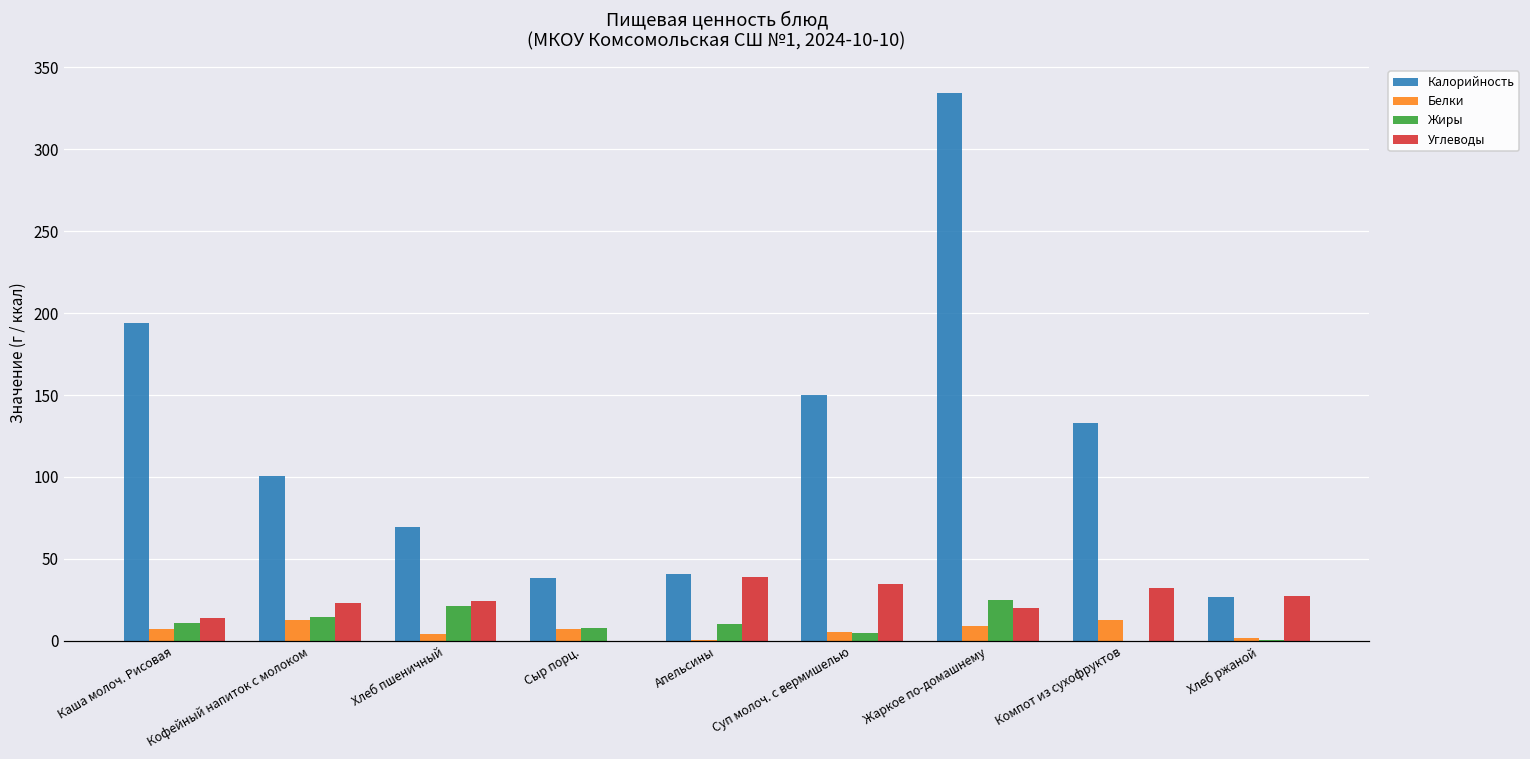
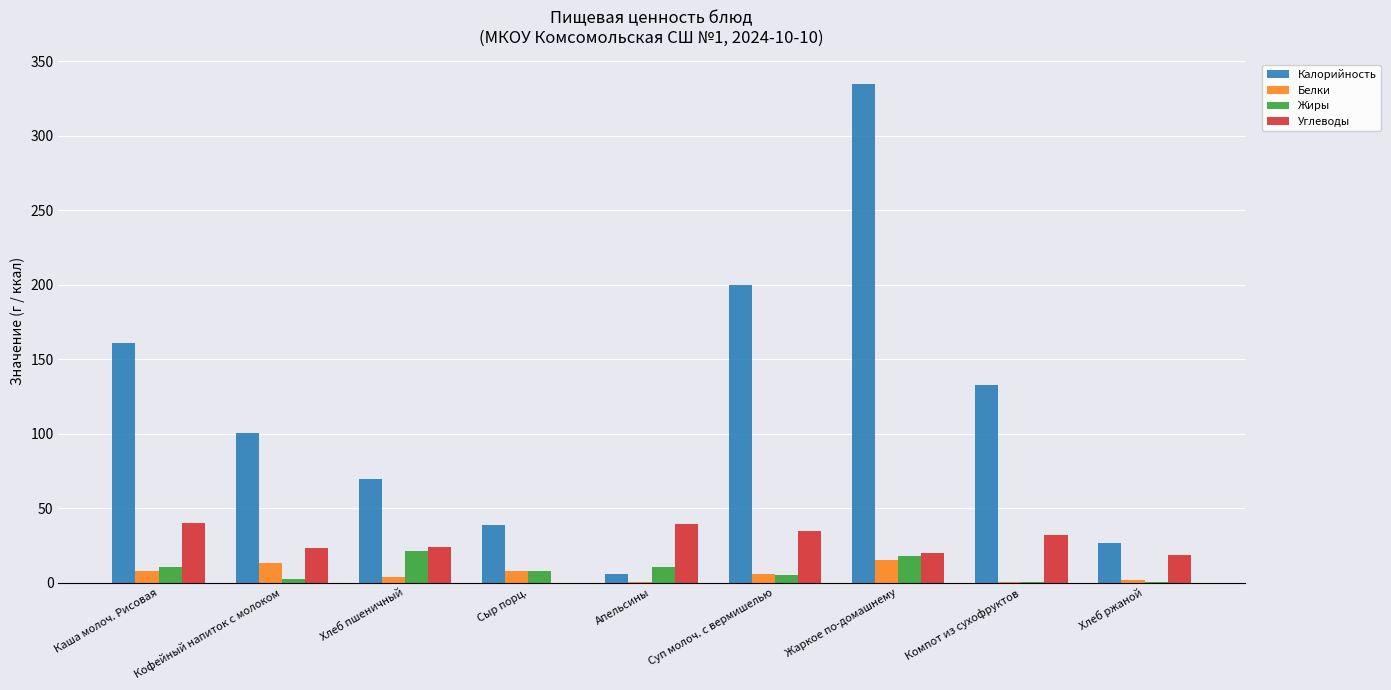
Калорийность, Каша молоч. Рисовая: 194 -> 161
Углеводы, Каша молоч. Рисовая: 14 -> 40
Жиры, Кофейный напиток с молоком: 15 -> 3
Калорийность, Апельсины: 41 -> 6
Калорийность, Суп молоч. с вермишелью: 150 -> 200
Белки, Жаркое по-домашнему: 9 -> 15
Жиры, Жаркое по-домашнему: 25 -> 18
Белки, Компот из сухофруктов: 12 -> 1
Углеводы, Хлеб ржаной: 27 -> 18
